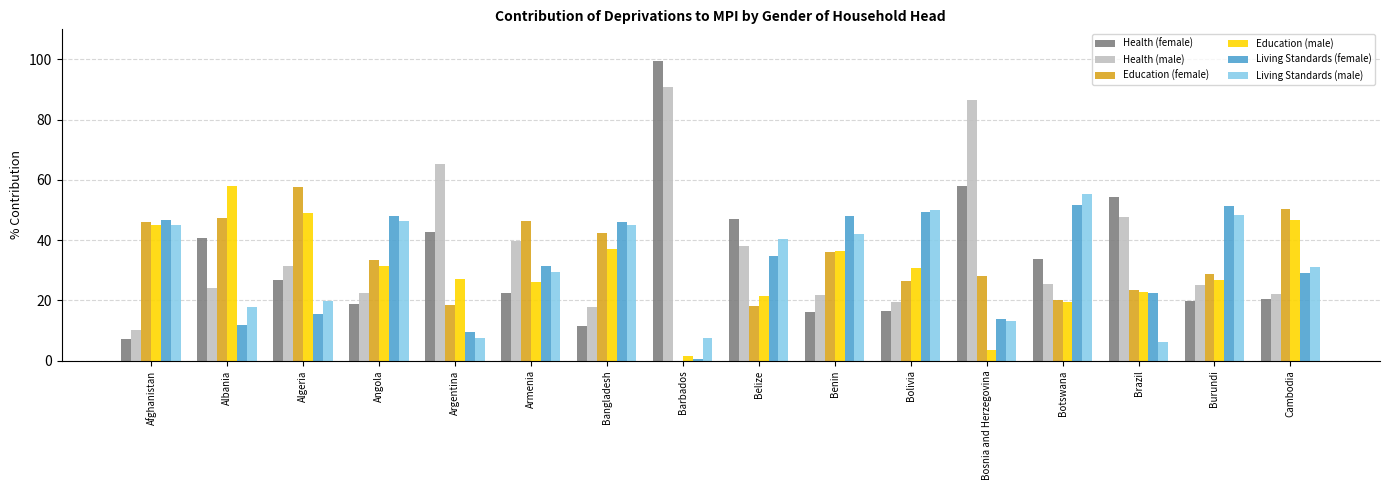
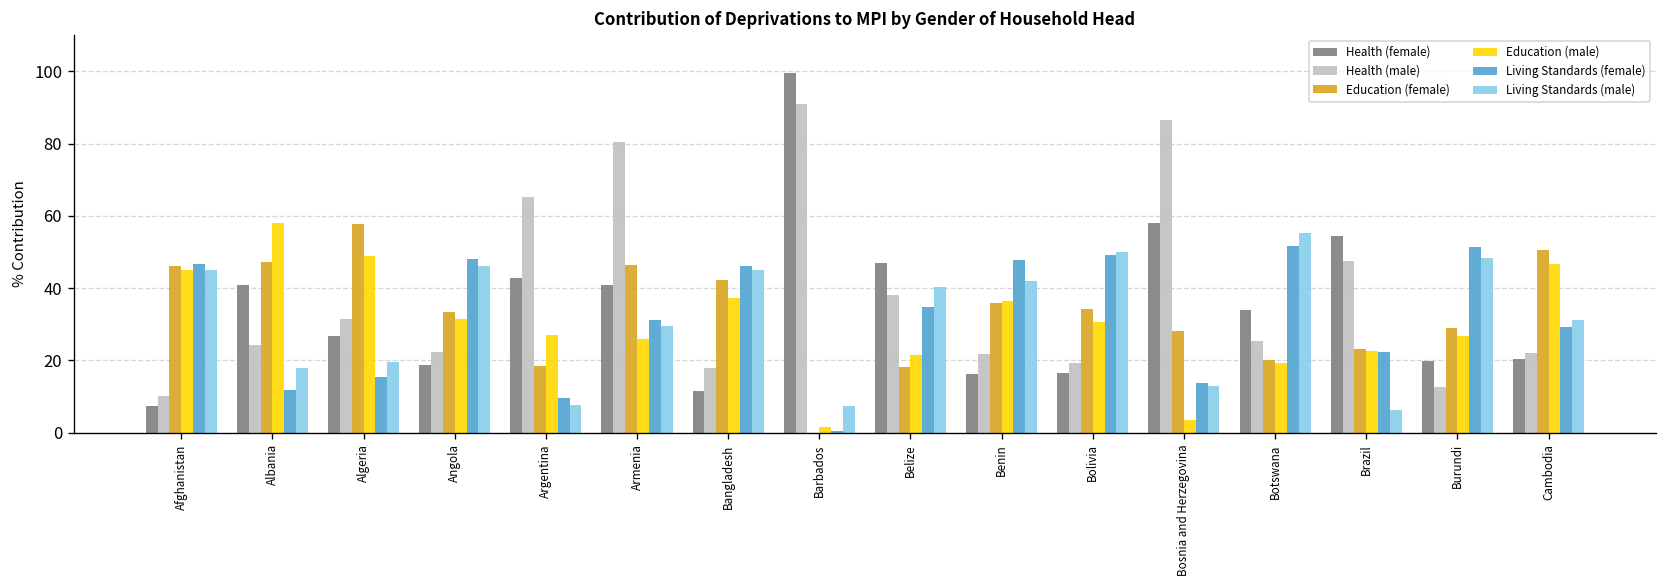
Health (female), Armenia: 22 -> 41
Health (male), Armenia: 40 -> 80
Education (female), Bolivia: 26 -> 34
Health (male), Burundi: 25 -> 13
